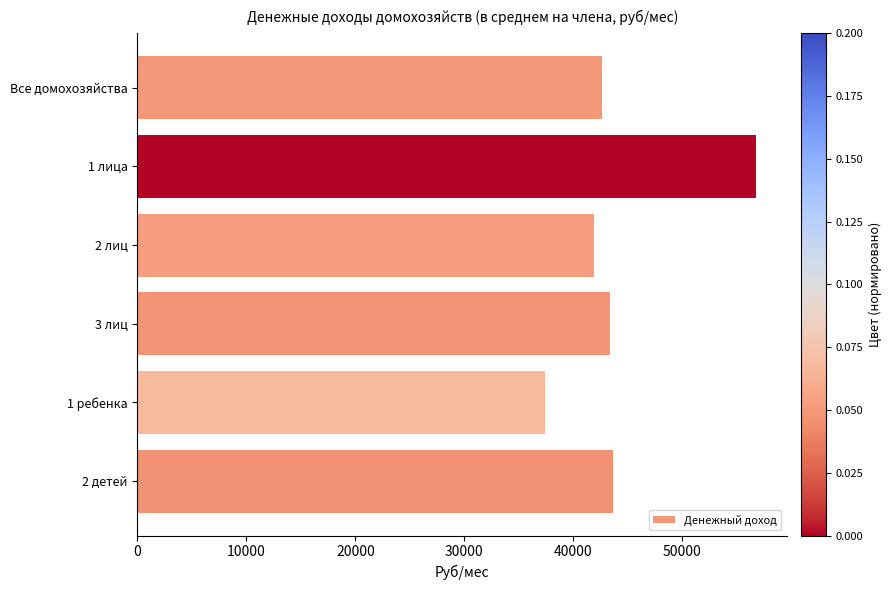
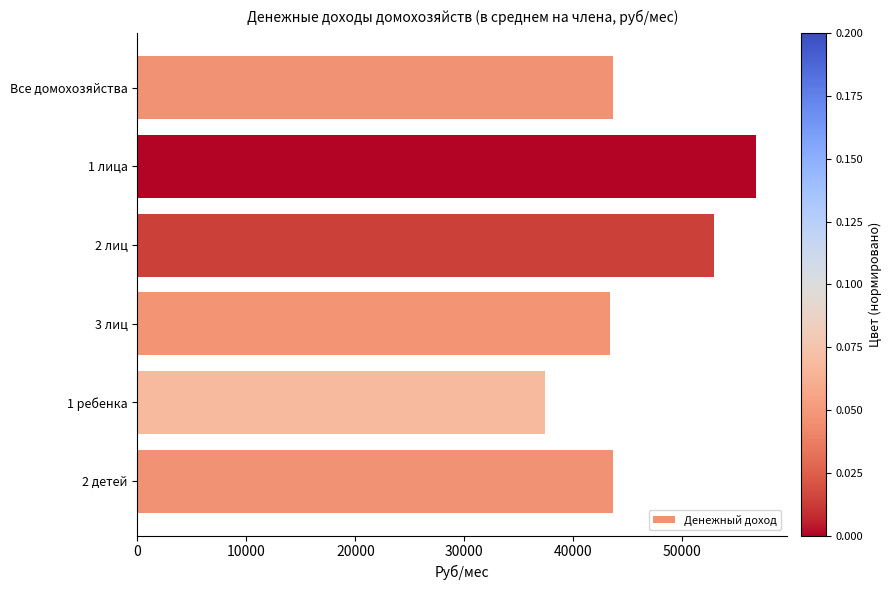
Все домохозяйства: 42700 -> 43700
2 лиц: 41900 -> 52900
